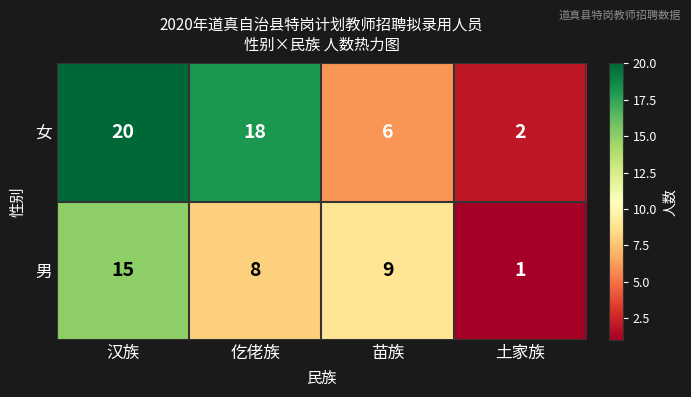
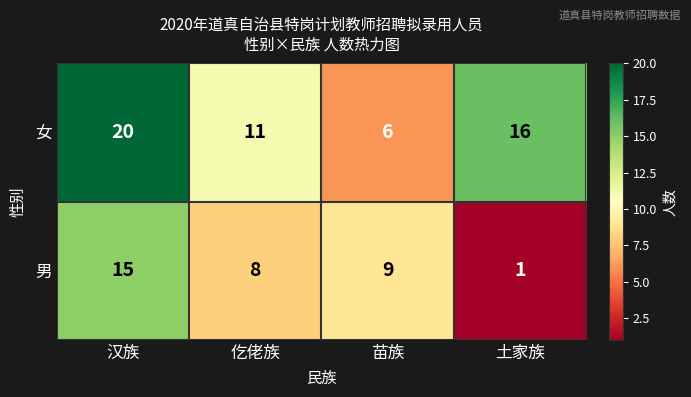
女, 仡佬族: 18 -> 11
女, 土家族: 2 -> 16
